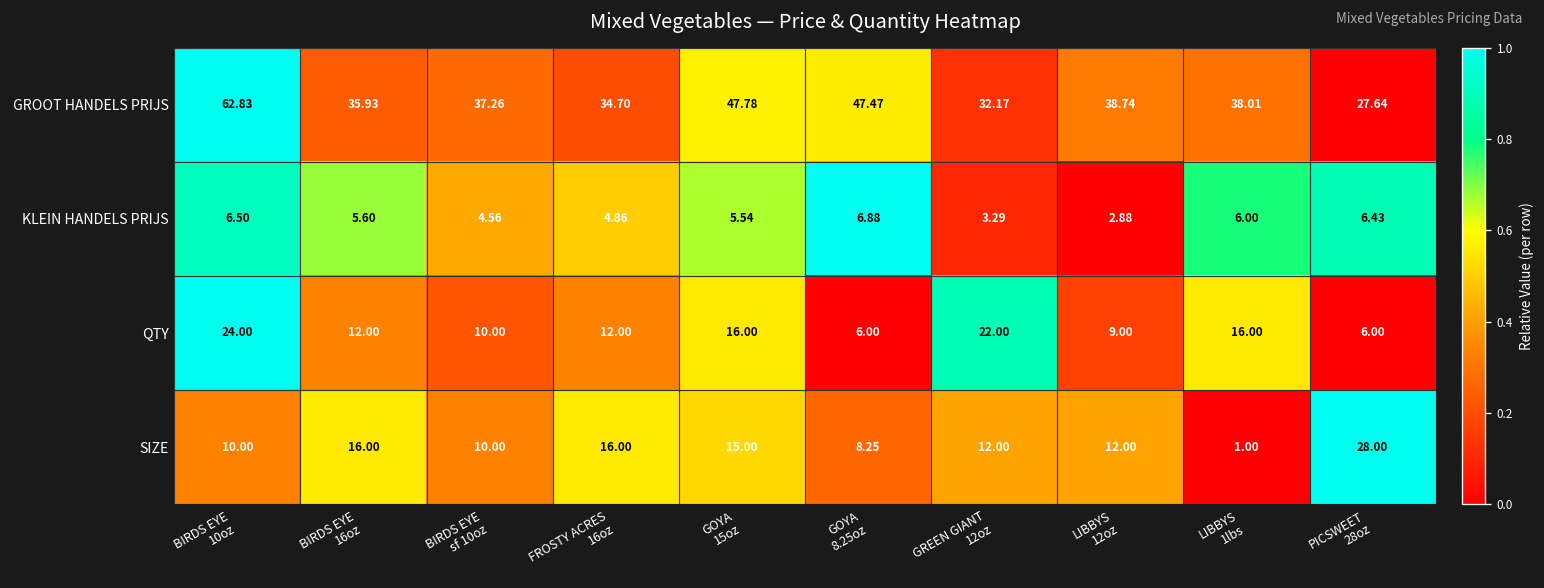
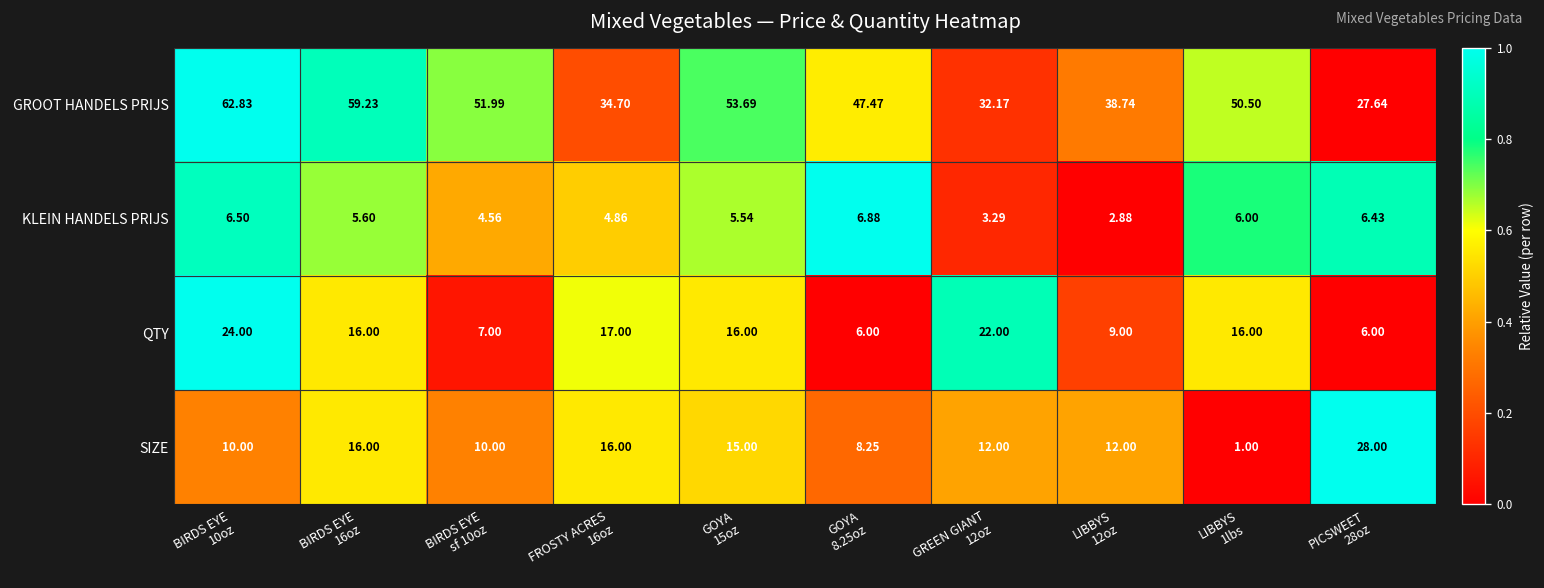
GROOT HANDELS PRIJS, BIRDS EYE 16oz: 35.93 -> 59.23
GROOT HANDELS PRIJS, BIRDS EYE sf 10oz: 37.26 -> 51.99
GROOT HANDELS PRIJS, GOYA 15oz: 47.78 -> 53.69
GROOT HANDELS PRIJS, LIBBYS 1lbs: 38.01 -> 50.50
QTY, BIRDS EYE 16oz: 12.00 -> 16.00
QTY, BIRDS EYE sf 10oz: 10.00 -> 7.00
QTY, FROSTY ACRES 16oz: 12.00 -> 17.00
